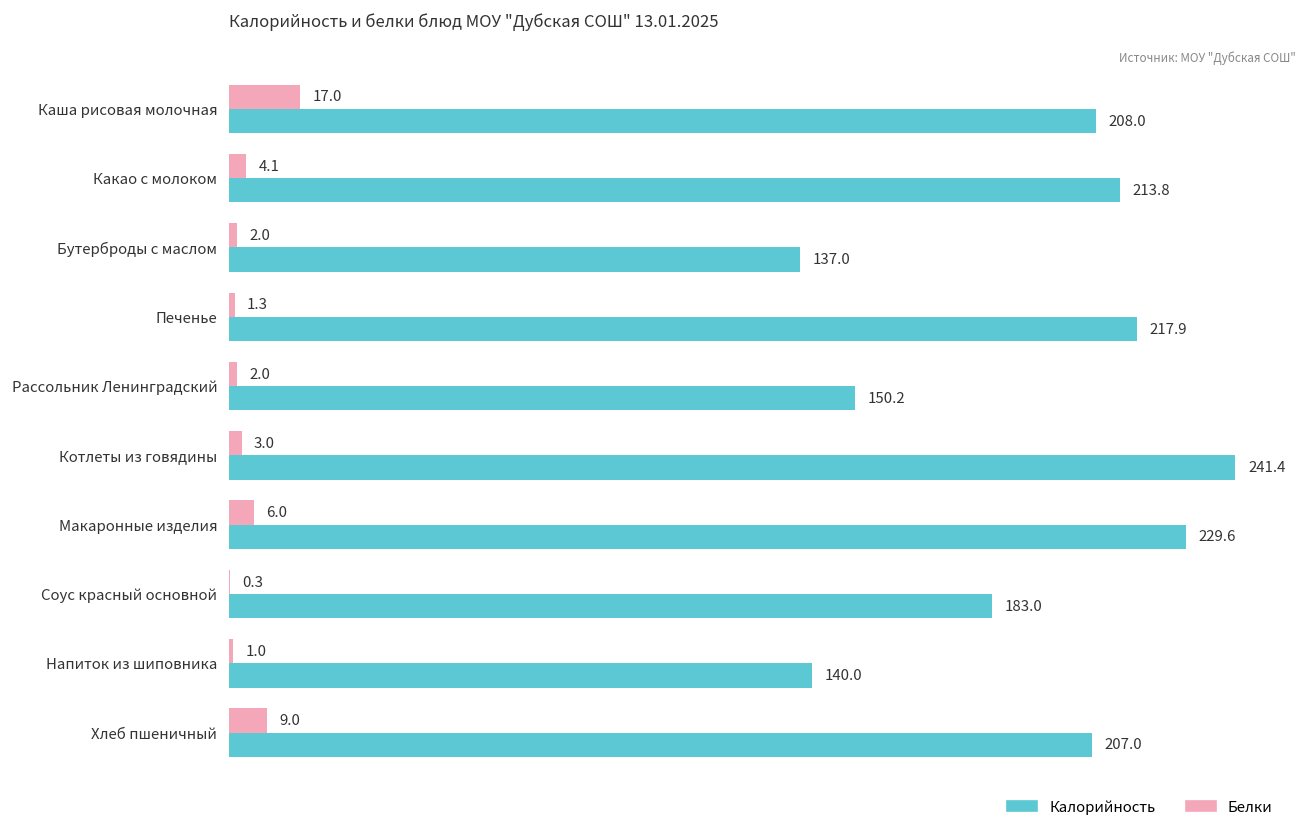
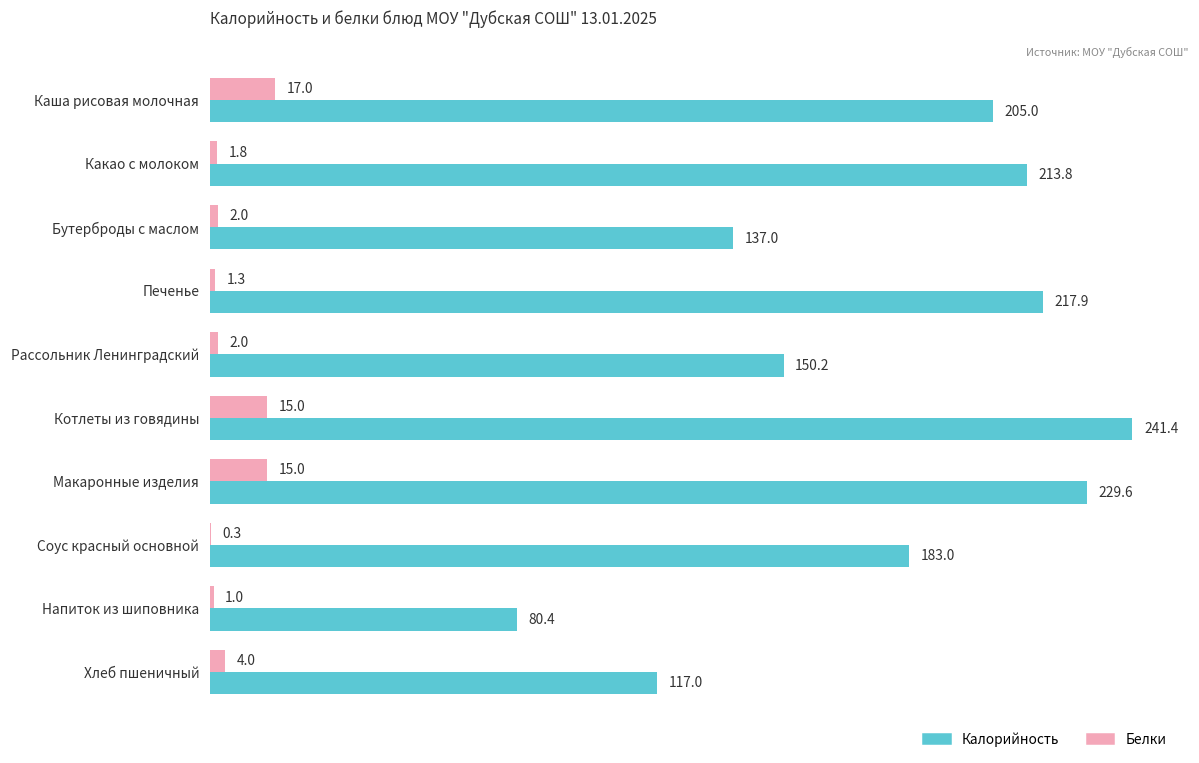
Калорийность, Каша рисовая молочная: 208.0 -> 205.0
Белки, Какао с молоком: 4.1 -> 1.8
Белки, Котлеты из говядины: 3.0 -> 15.0
Белки, Макаронные изделия: 6.0 -> 15.0
Калорийность, Напиток из шиповника: 140.0 -> 80.4
Белки, Хлеб пшеничный: 9.0 -> 4.0
Калорийность, Хлеб пшеничный: 207.0 -> 117.0
